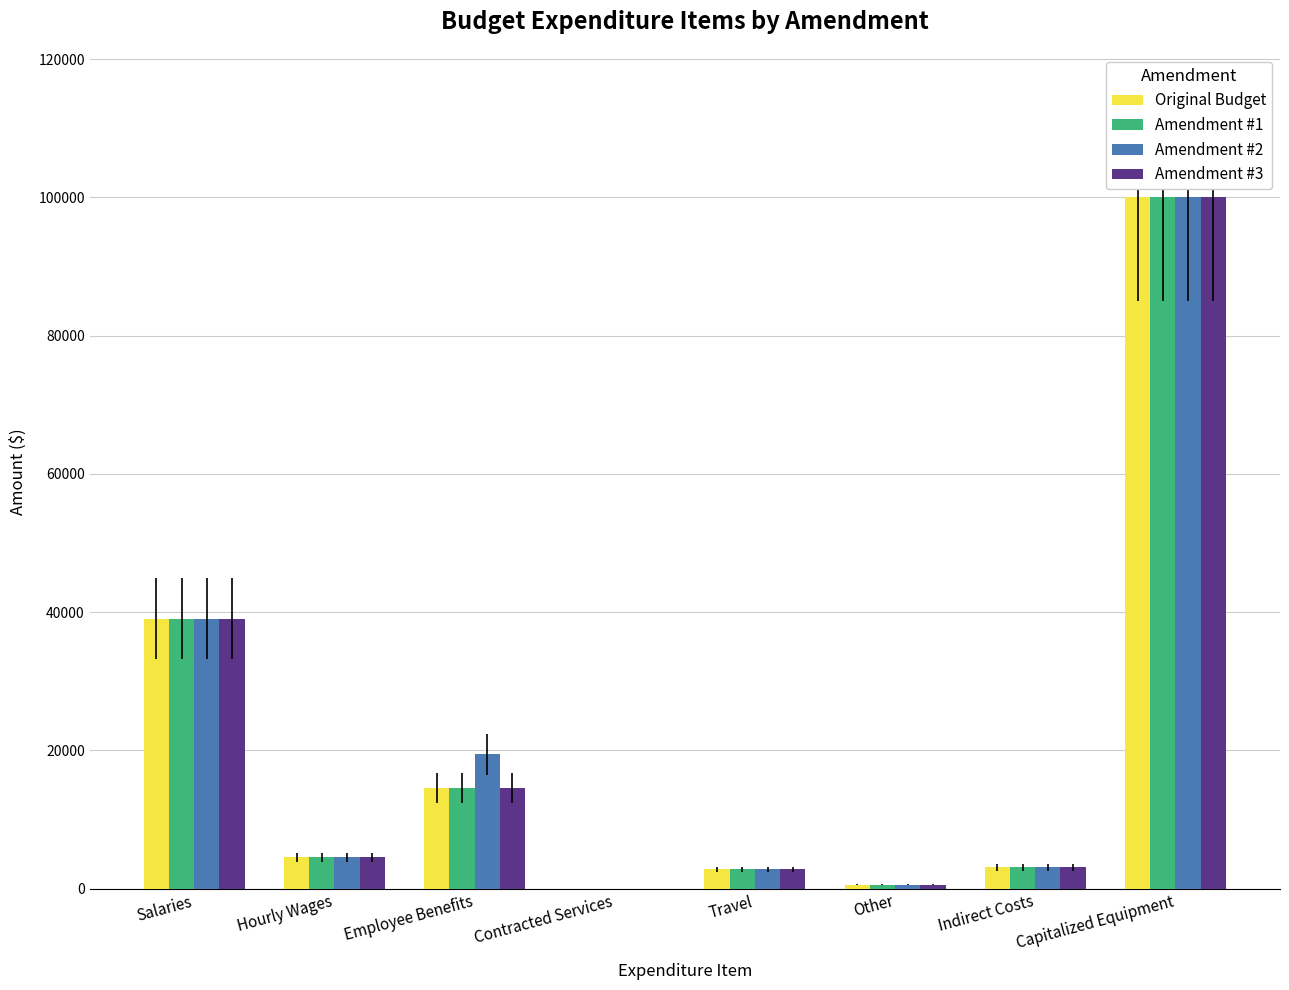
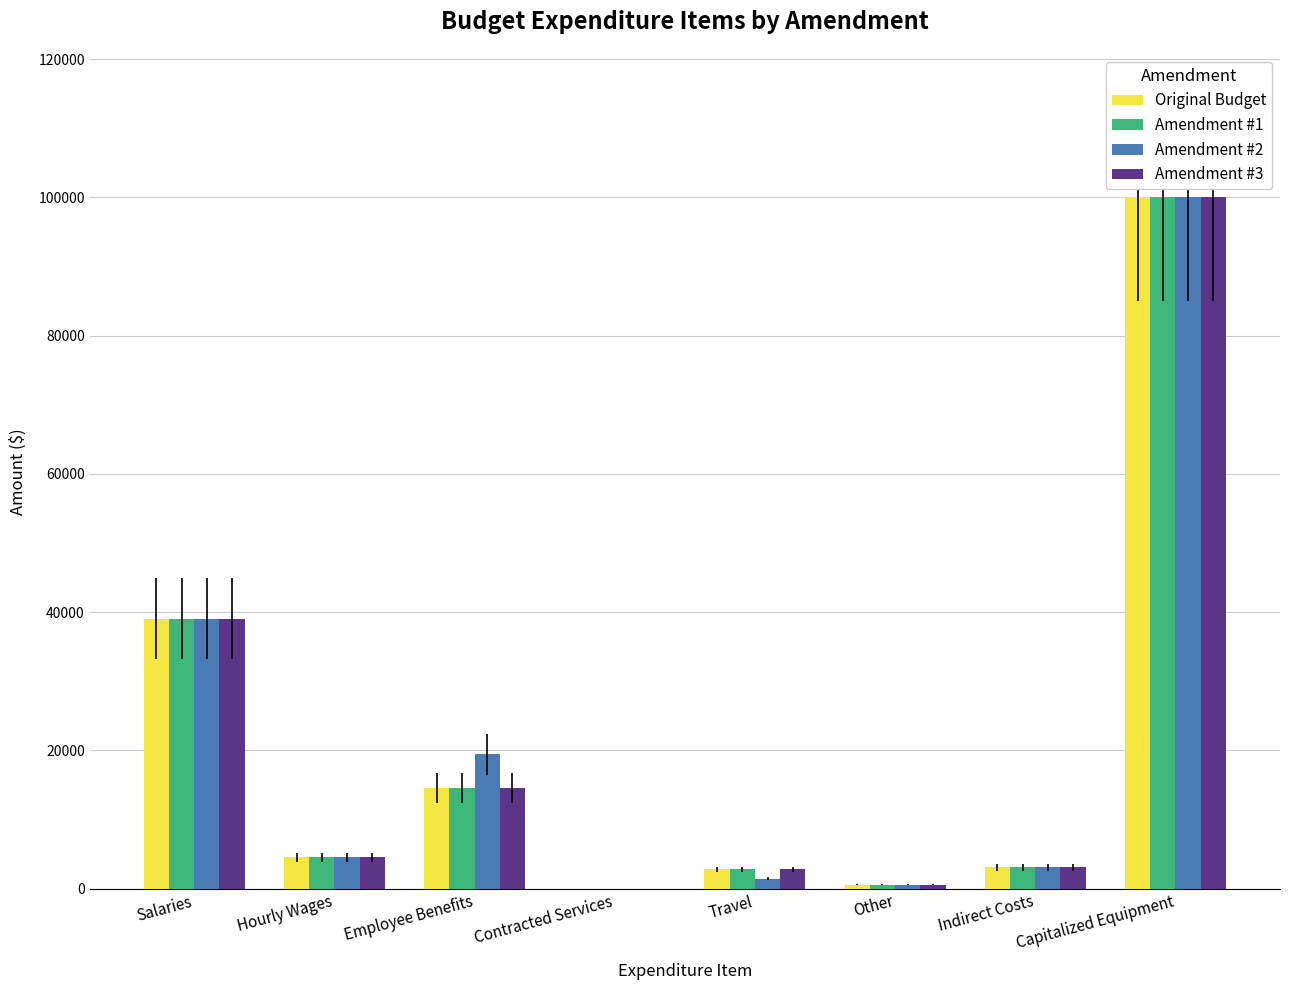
Amendment #2, Travel: 3000 -> 1000
